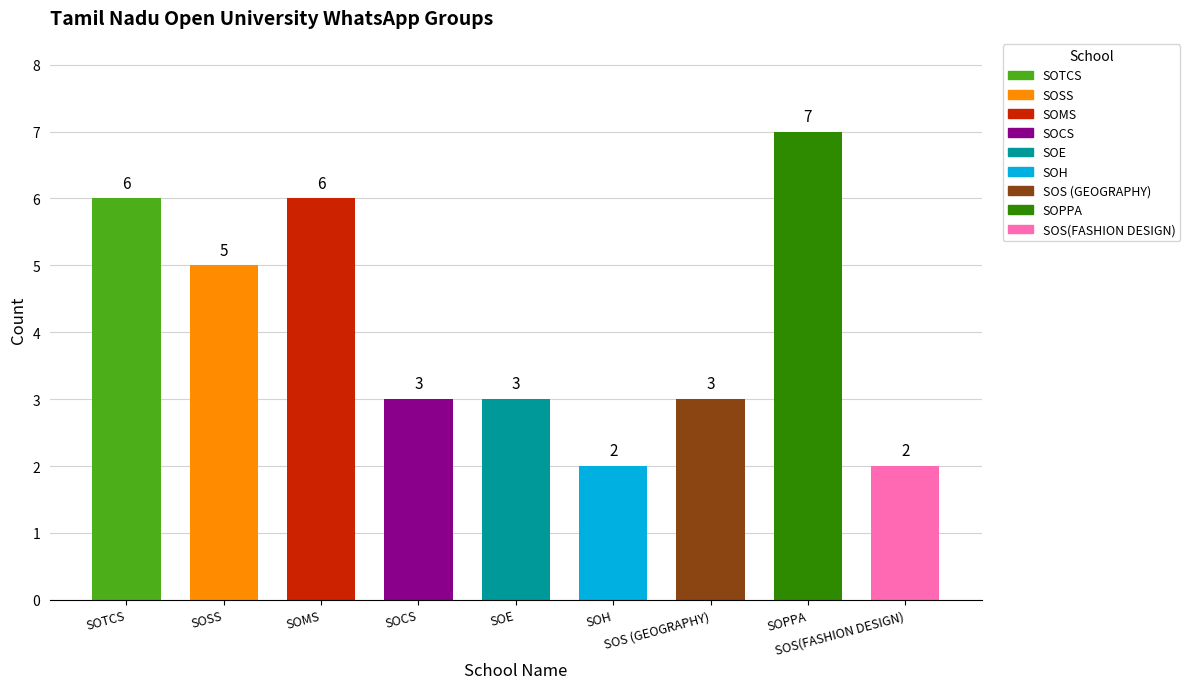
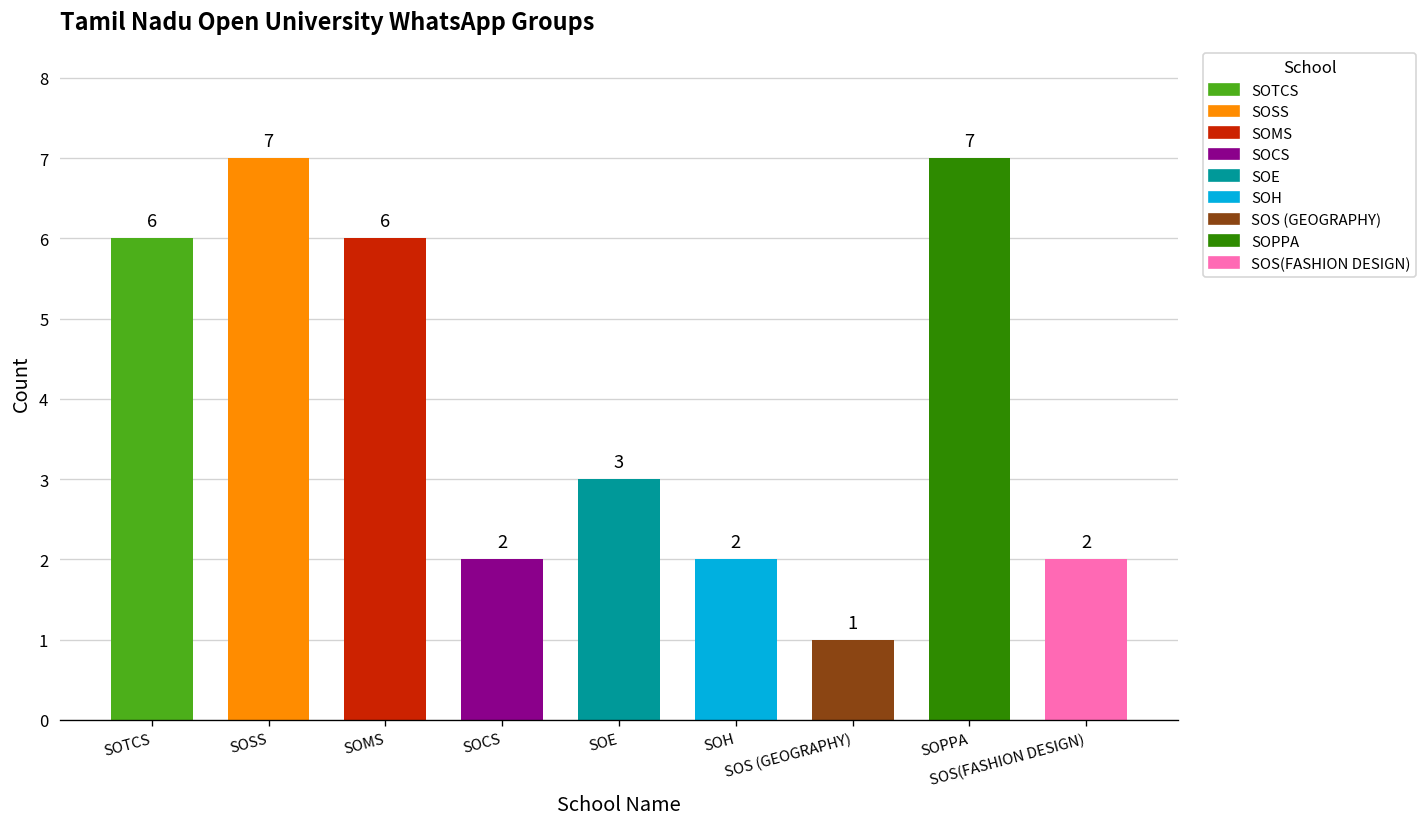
SOSS: 5 -> 7
SOCS: 3 -> 2
SOS (GEOGRAPHY): 3 -> 1
